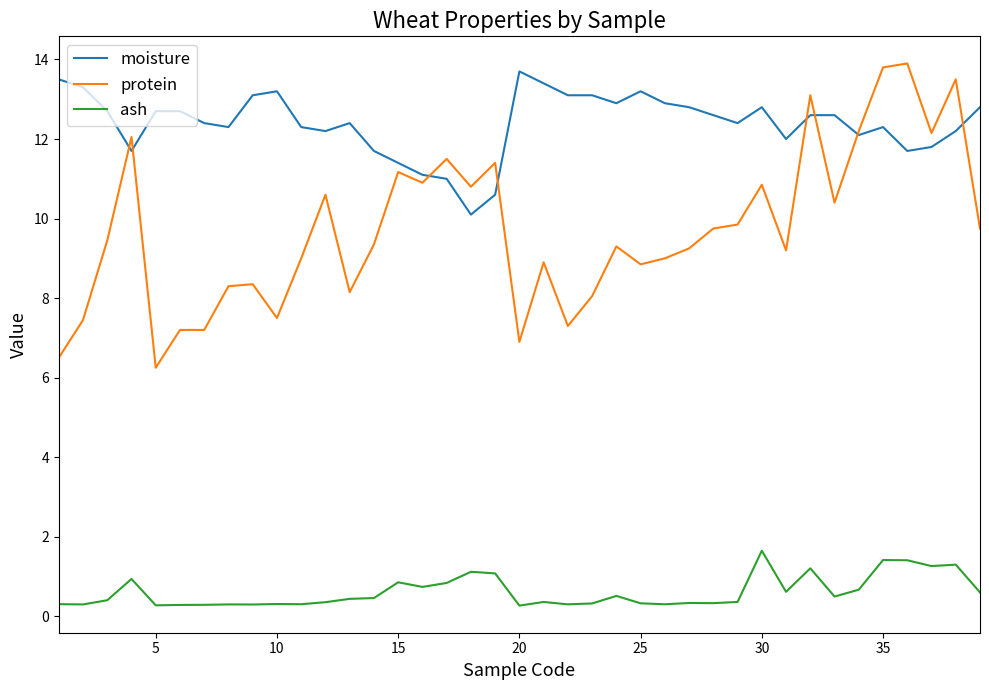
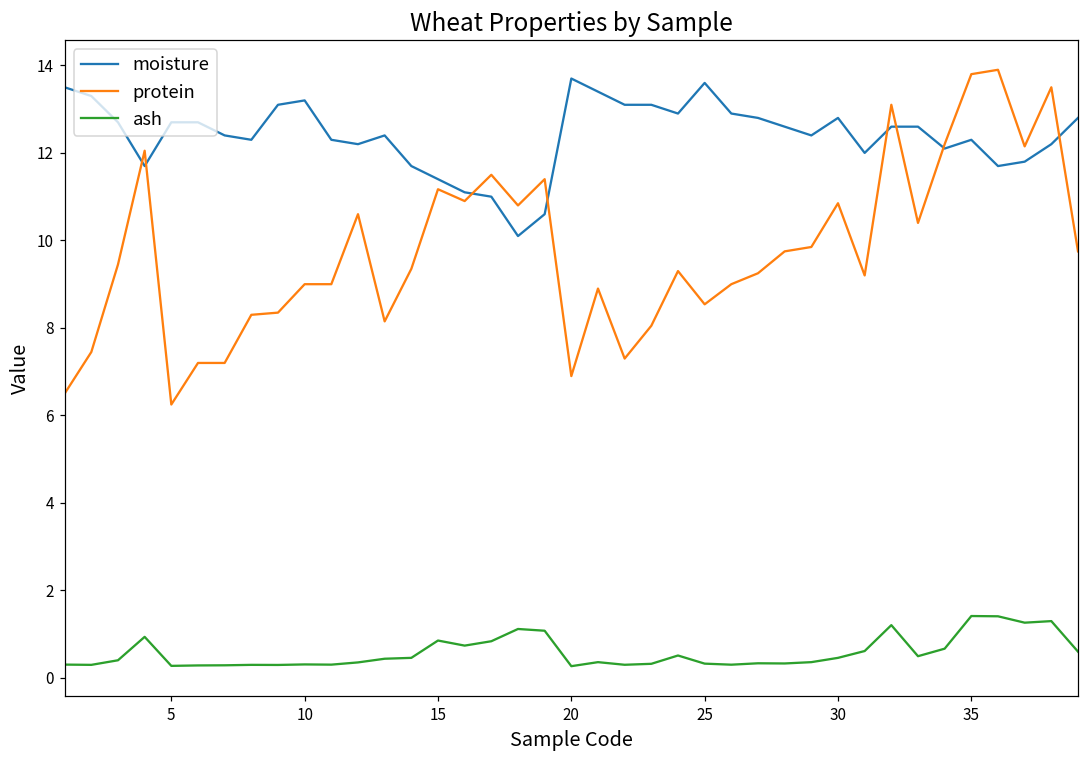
protein, 10: 7.5 -> 9.0
moisture, 25: 13.2 -> 13.6
protein, 25: 8.9 -> 8.5
ash, 30: 1.7 -> 0.5
